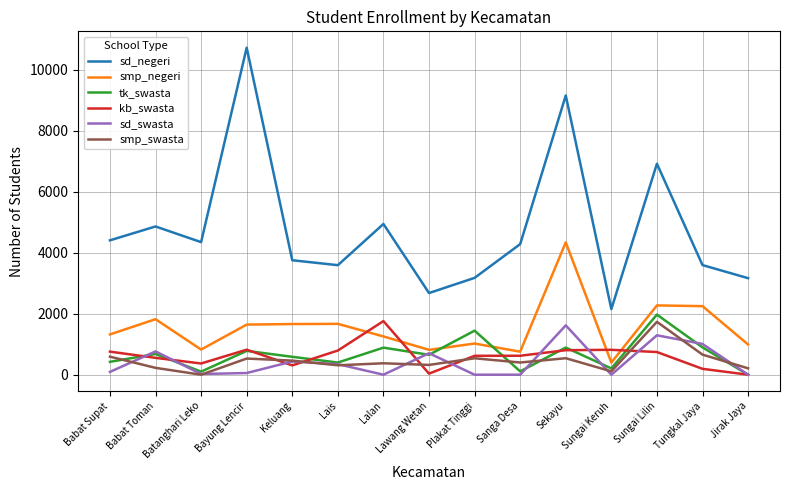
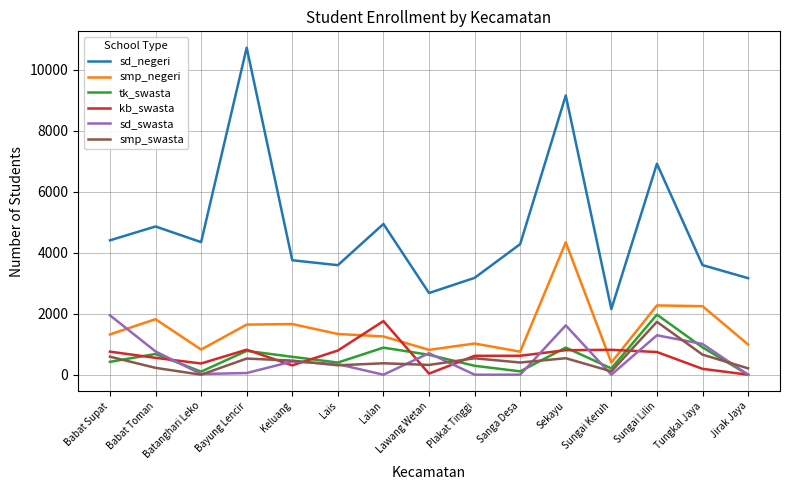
sd_swasta, Babat Supat: 100 -> 1900
smp_negeri, Lais: 1700 -> 1300
tk_swasta, Plakat Tinggi: 1400 -> 300
